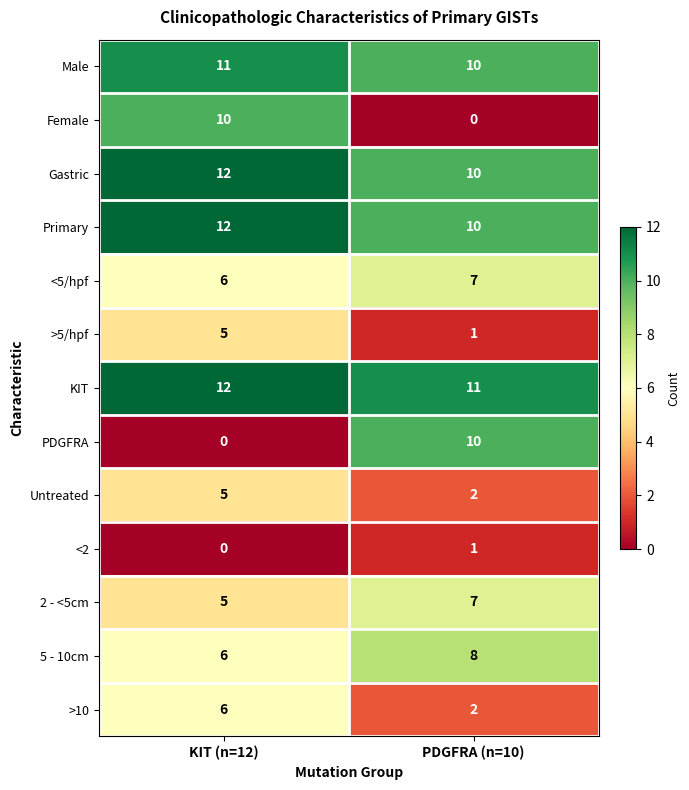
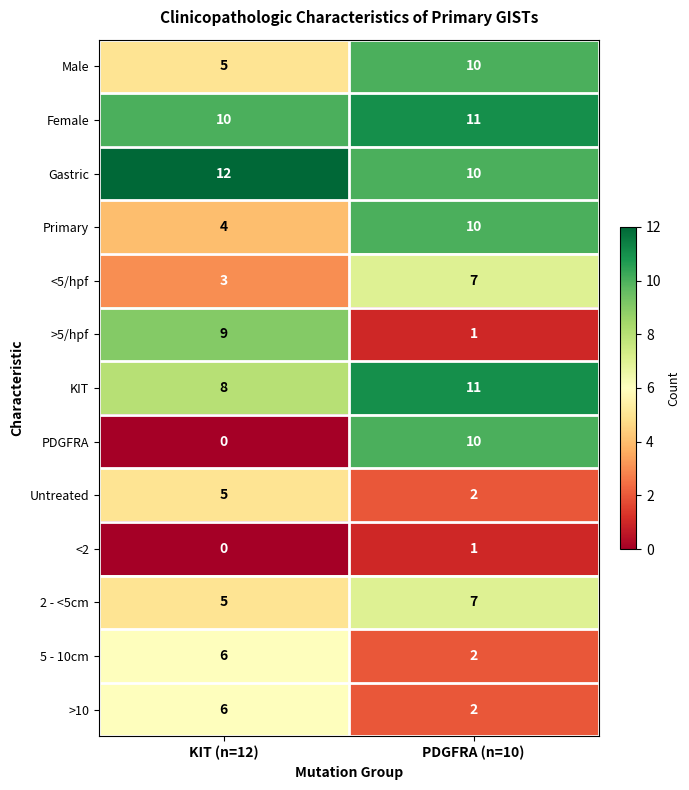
Male, KIT (n=12): 11 -> 5
Female, PDGFRA (n=10): 0 -> 11
Primary, KIT (n=12): 12 -> 4
<5/hpf, KIT (n=12): 6 -> 3
>5/hpf, KIT (n=12): 5 -> 9
KIT, KIT (n=12): 12 -> 8
5 - 10cm, PDGFRA (n=10): 8 -> 2
